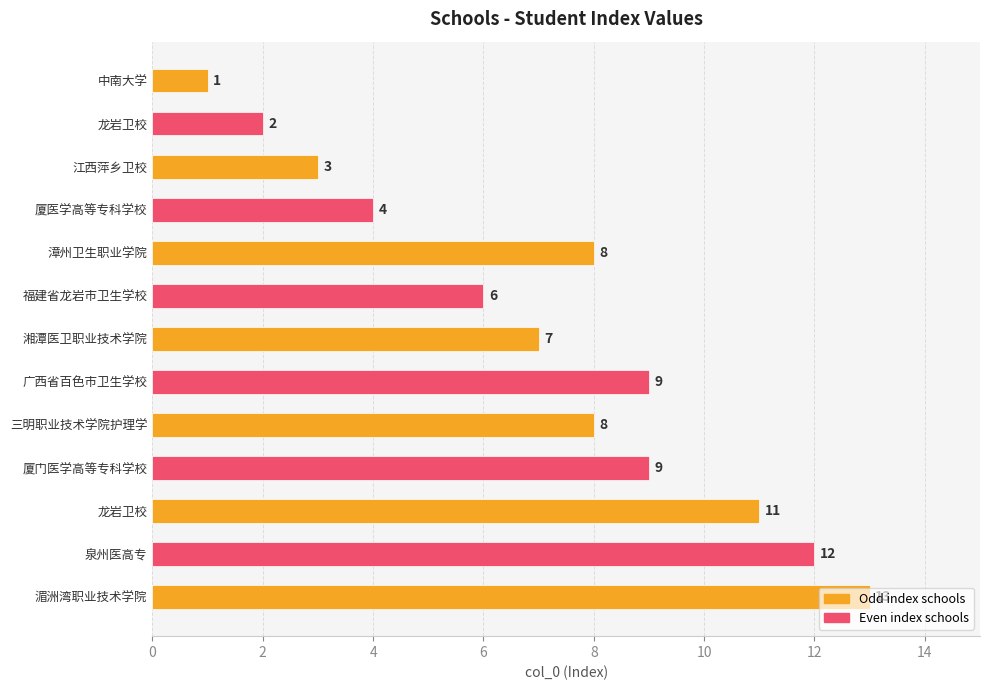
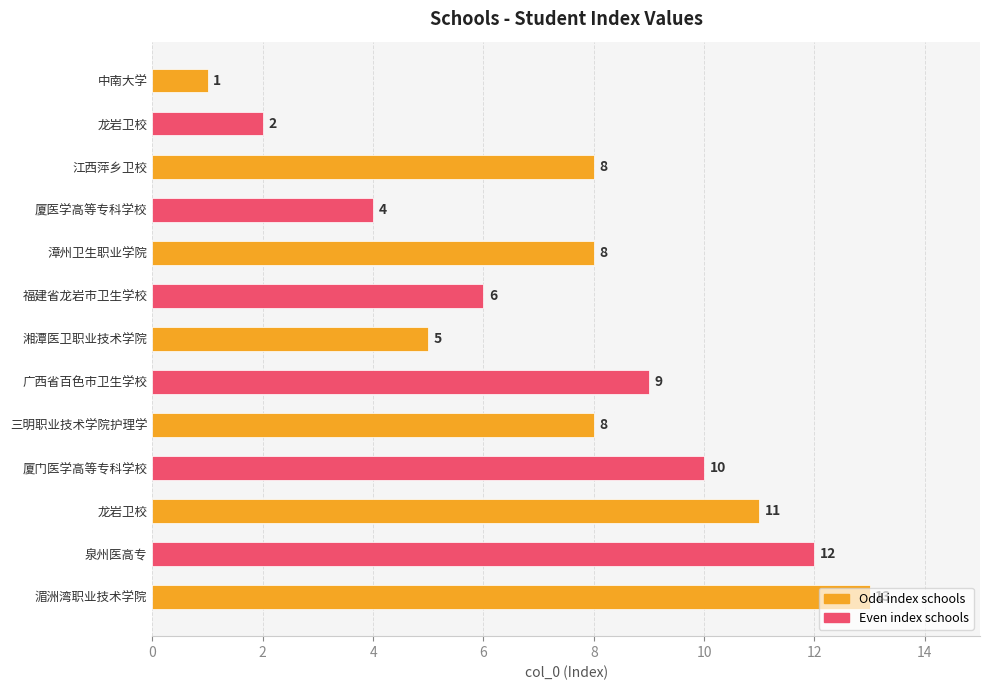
江西萍乡卫校: 3 -> 8
湘潭医卫职业技术学院: 7 -> 5
厦门医学高等专科学校: 9 -> 10
